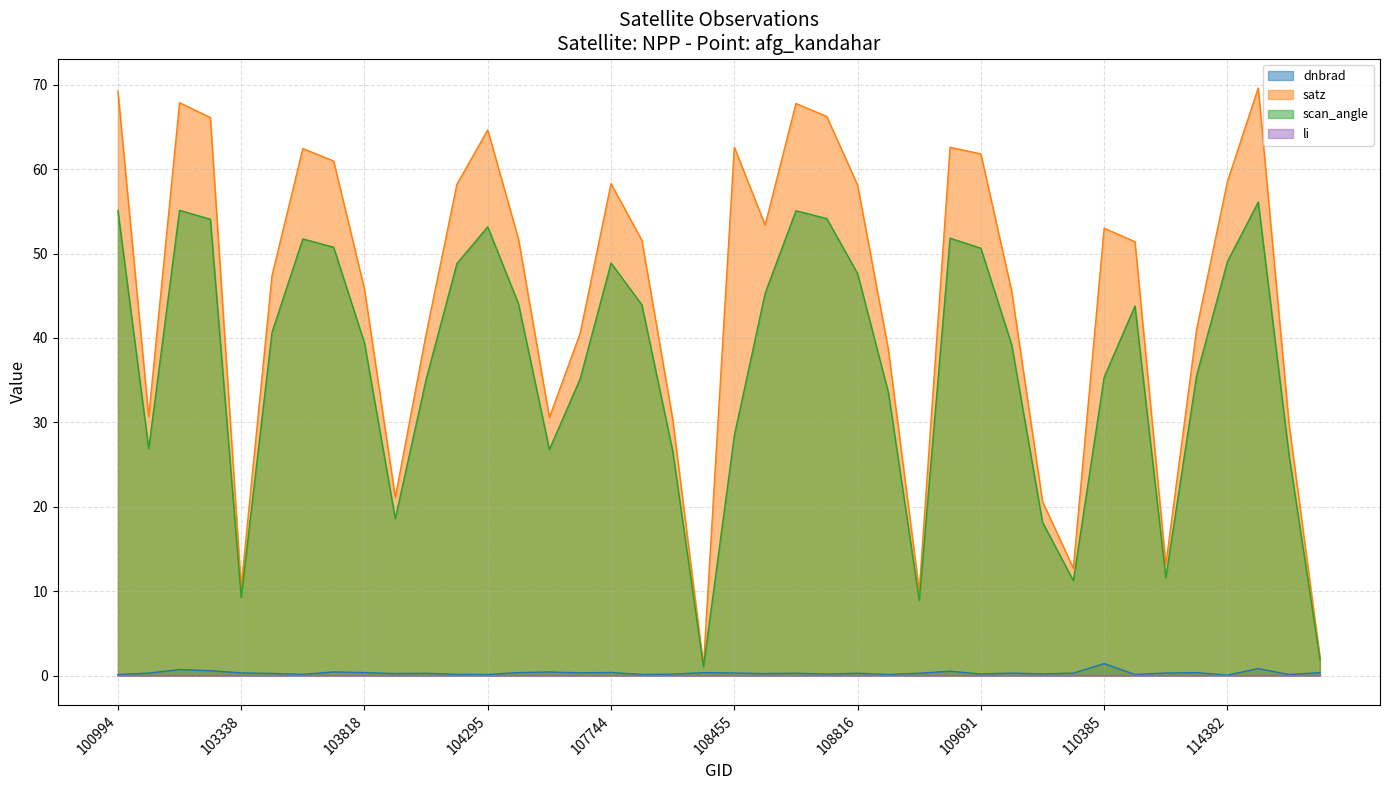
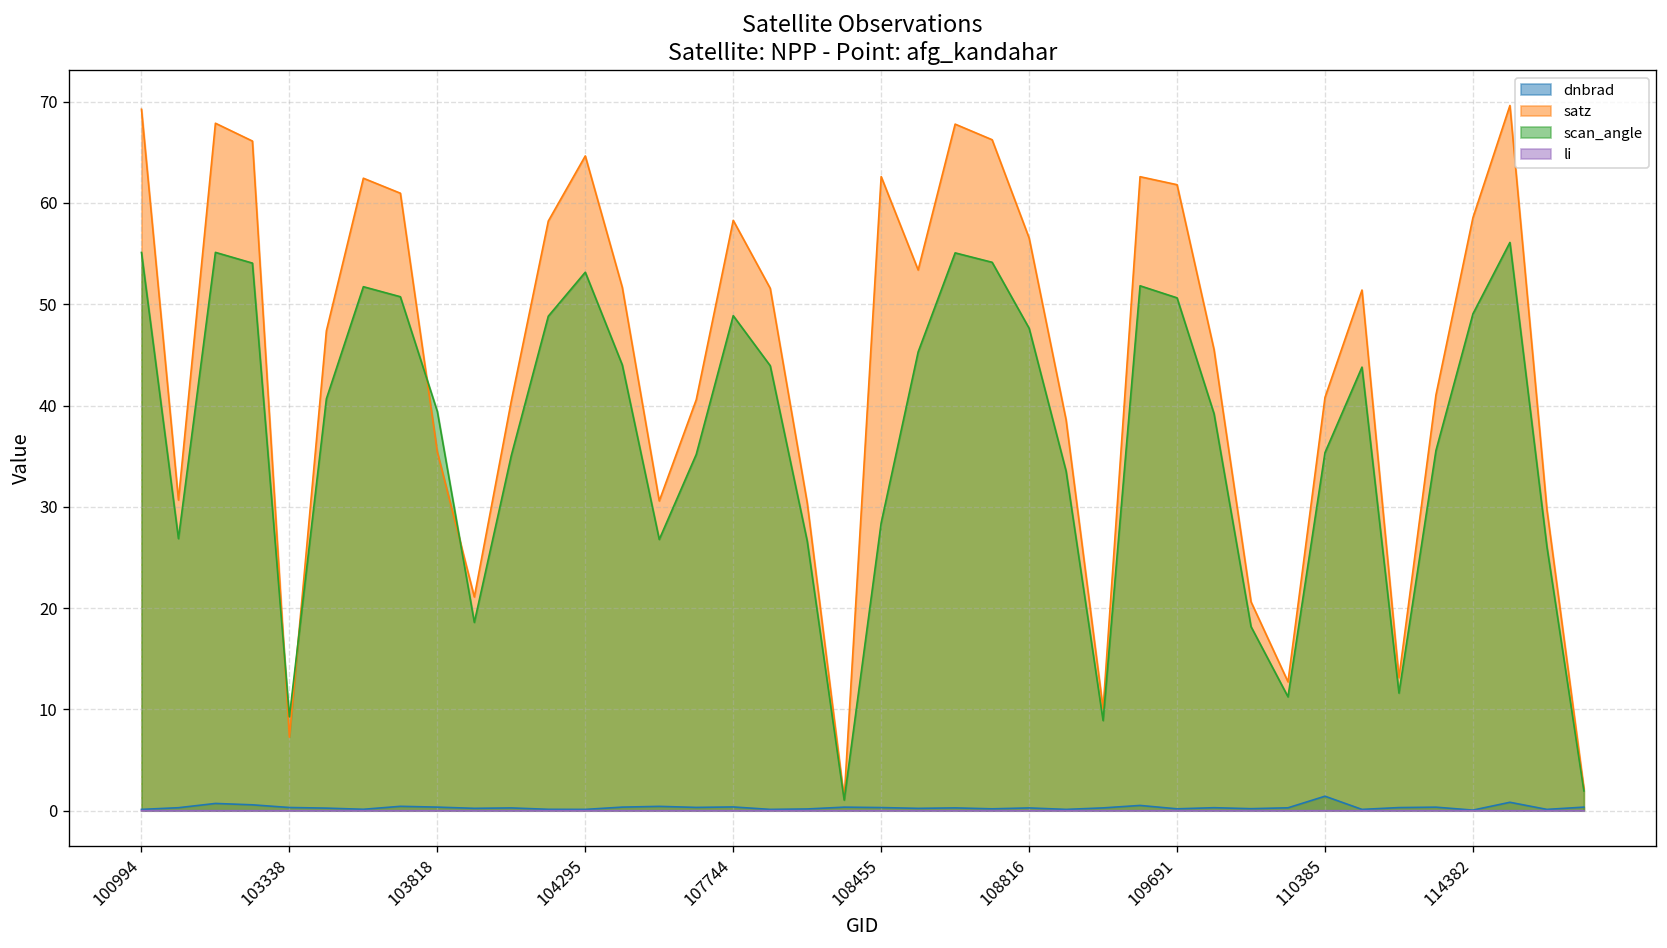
satz, 103338: 10 -> 7
satz, 103818: 46 -> 35
satz, 108816: 58 -> 57
satz, 110385: 53 -> 41
